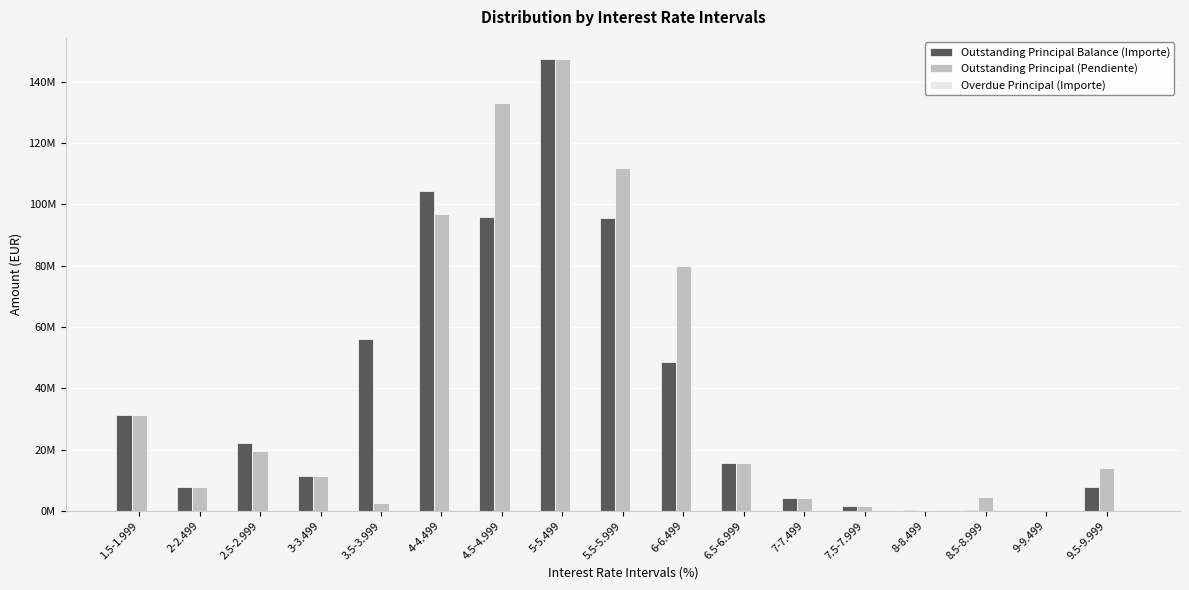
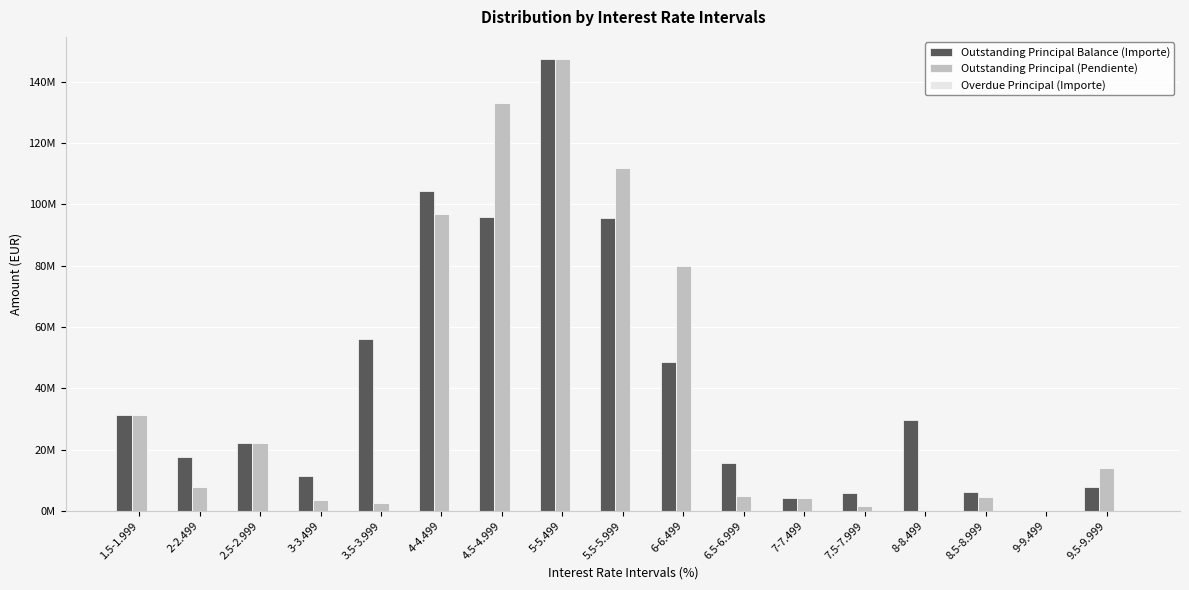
Outstanding Principal Balance (Importe), 2-2.499: 8000000 -> 18000000
Outstanding Principal (Pendiente), 2.5-2.999: 19000000 -> 22000000
Outstanding Principal (Pendiente), 3-3.499: 11000000 -> 4000000
Outstanding Principal (Pendiente), 6.5-6.999: 16000000 -> 5000000
Outstanding Principal Balance (Importe), 7.5-7.999: 2000000 -> 6000000
Outstanding Principal Balance (Importe), 8-8.499: 0 -> 30000000
Outstanding Principal Balance (Importe), 8.5-8.999: 0 -> 6000000
